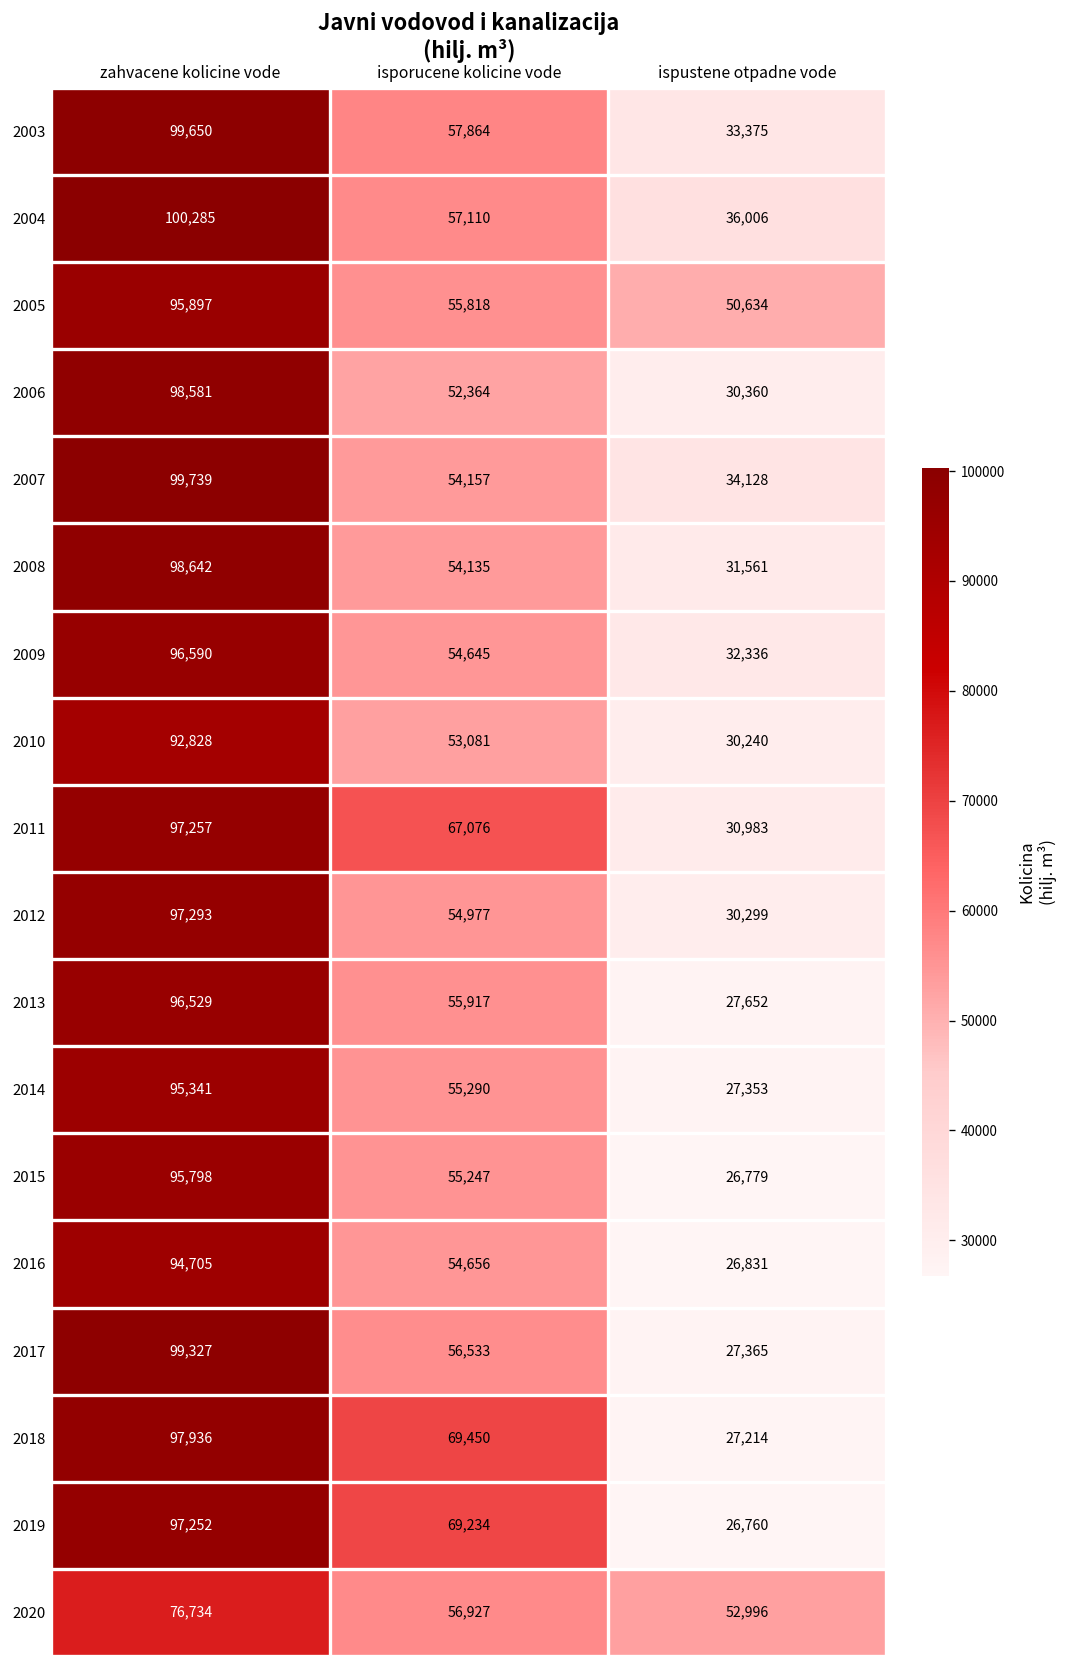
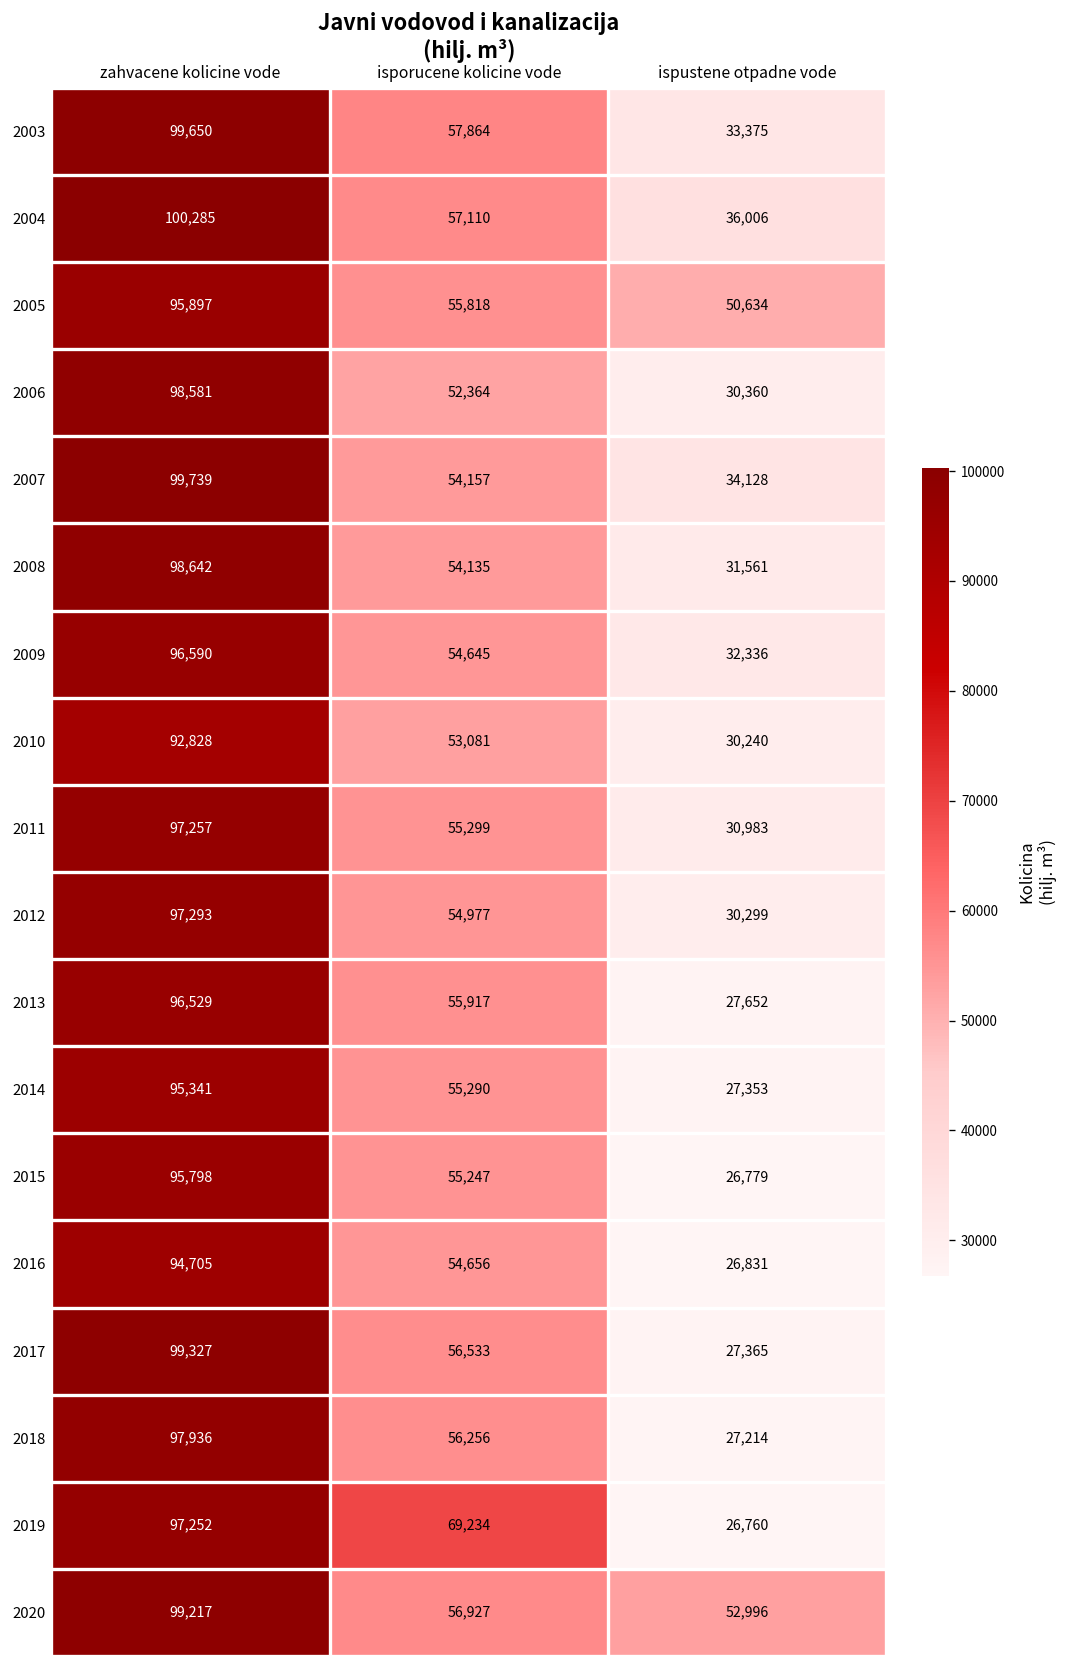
2011, isporucene kolicine vode: 67,076 -> 55,299
2018, isporucene kolicine vode: 69,450 -> 56,256
2020, zahvacene kolicine vode: 76,734 -> 99,217
